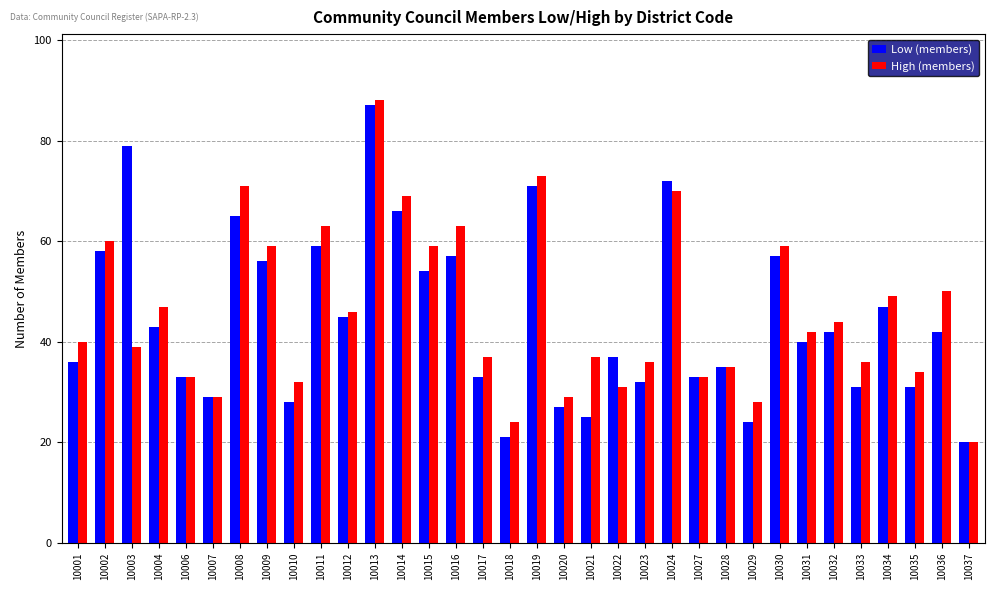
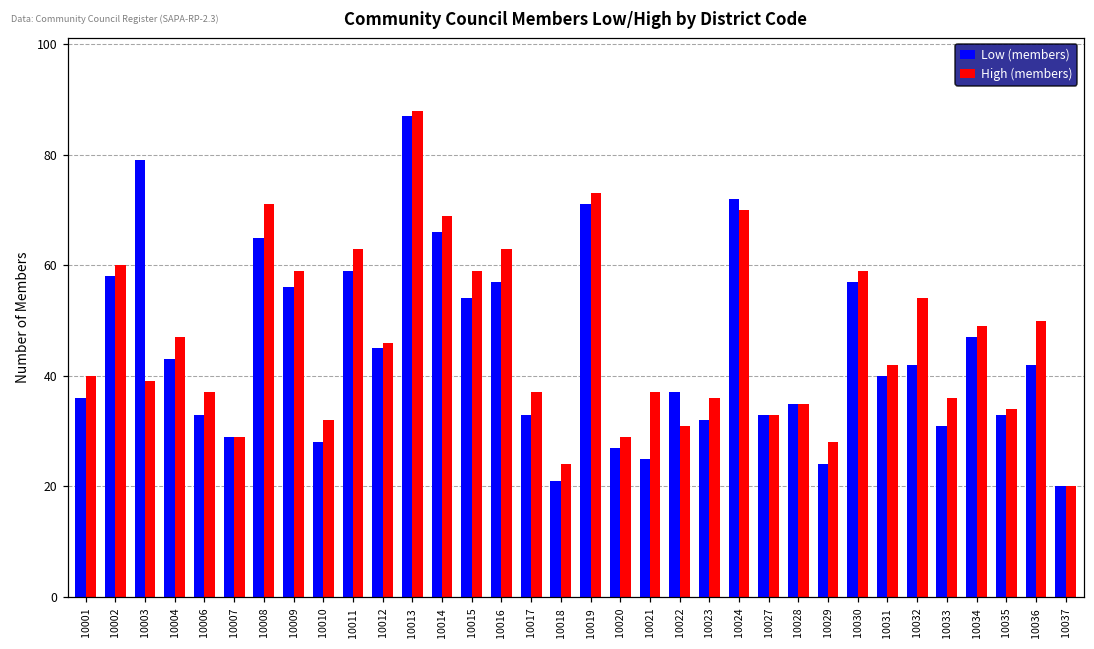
High (members), 10006: 33 -> 37
High (members), 10032: 44 -> 54
Low (members), 10035: 31 -> 33
